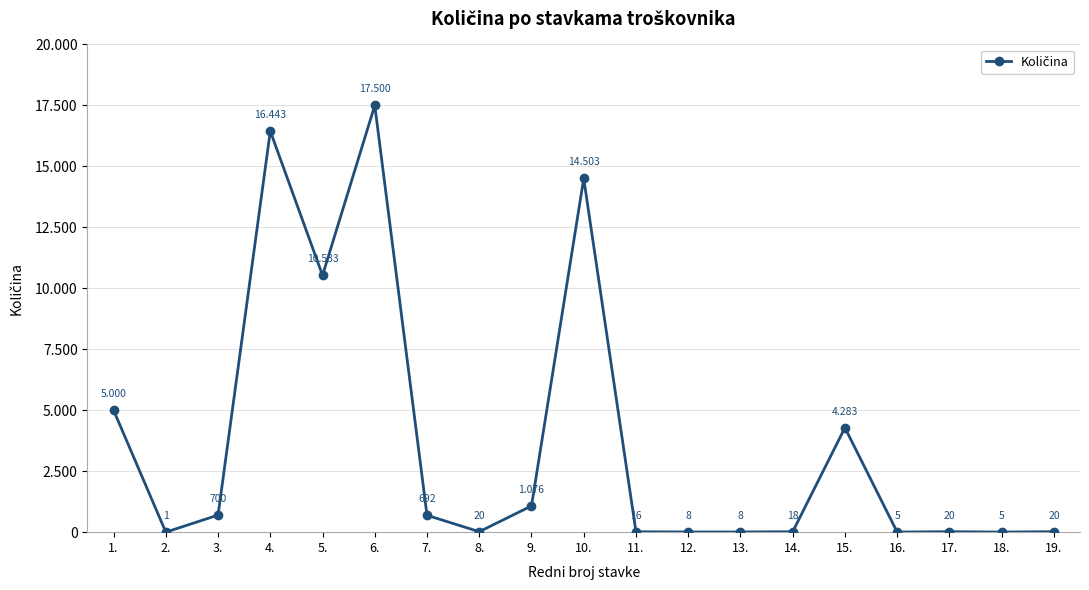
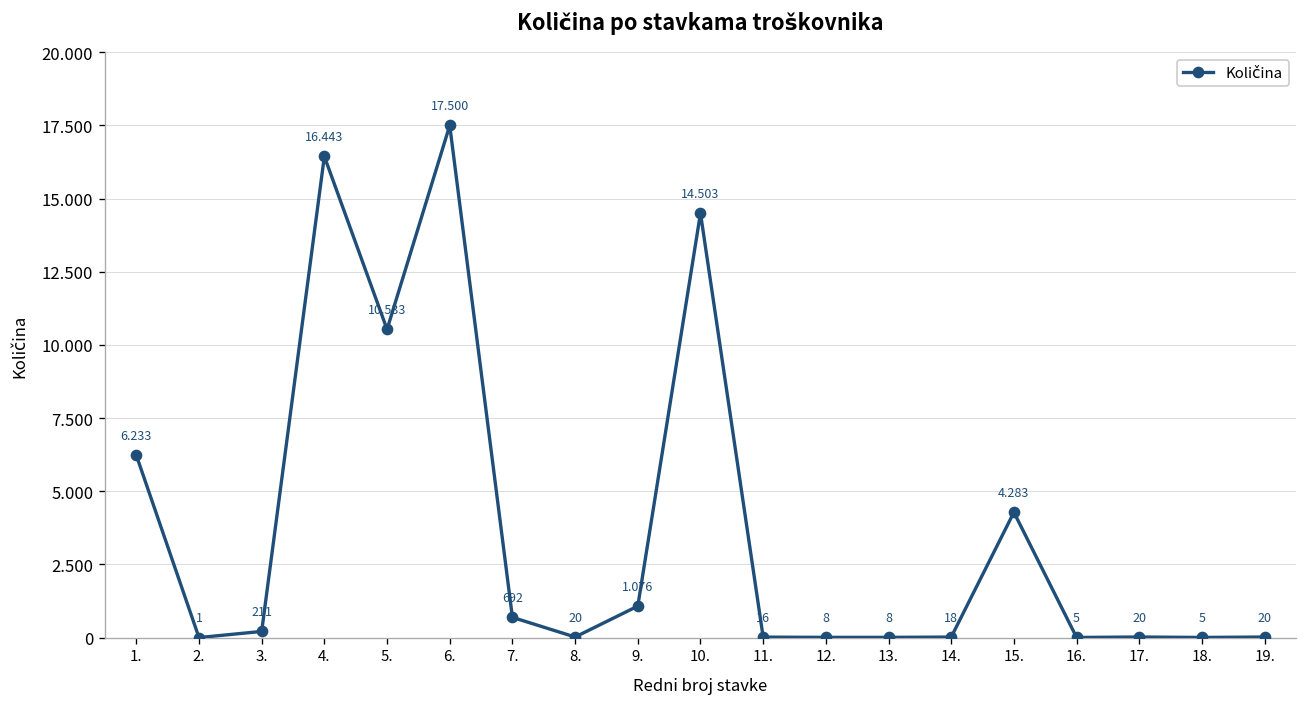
1.: 5.000 -> 6.233
3.: 700 -> 211
